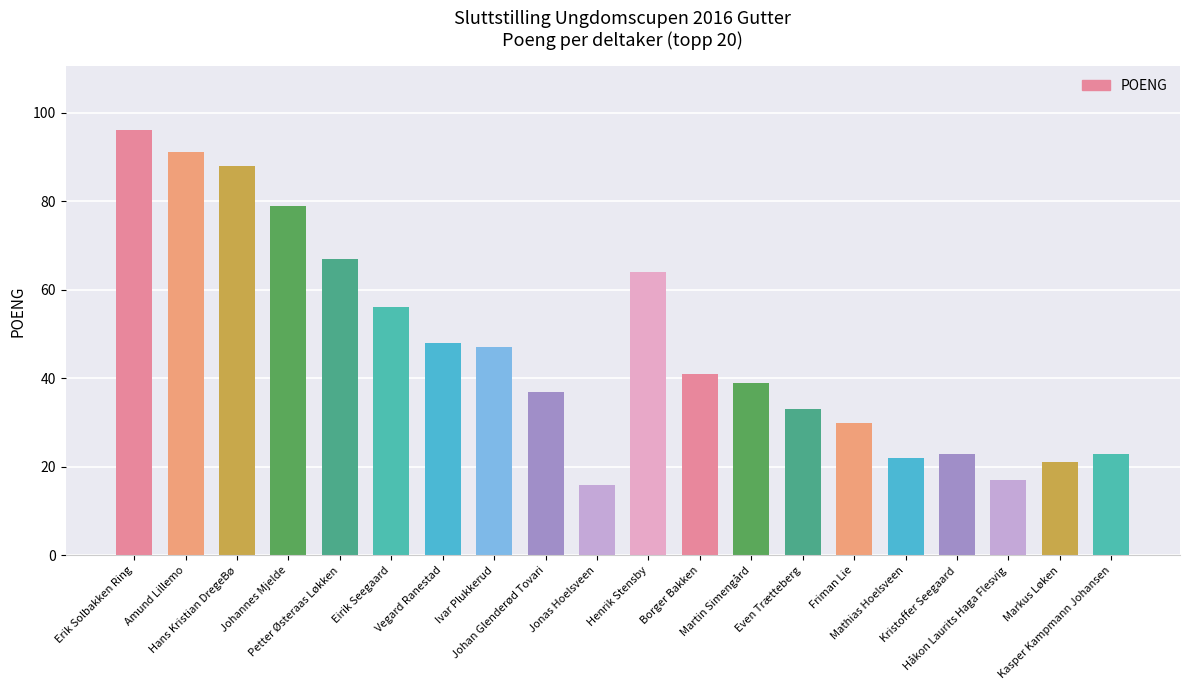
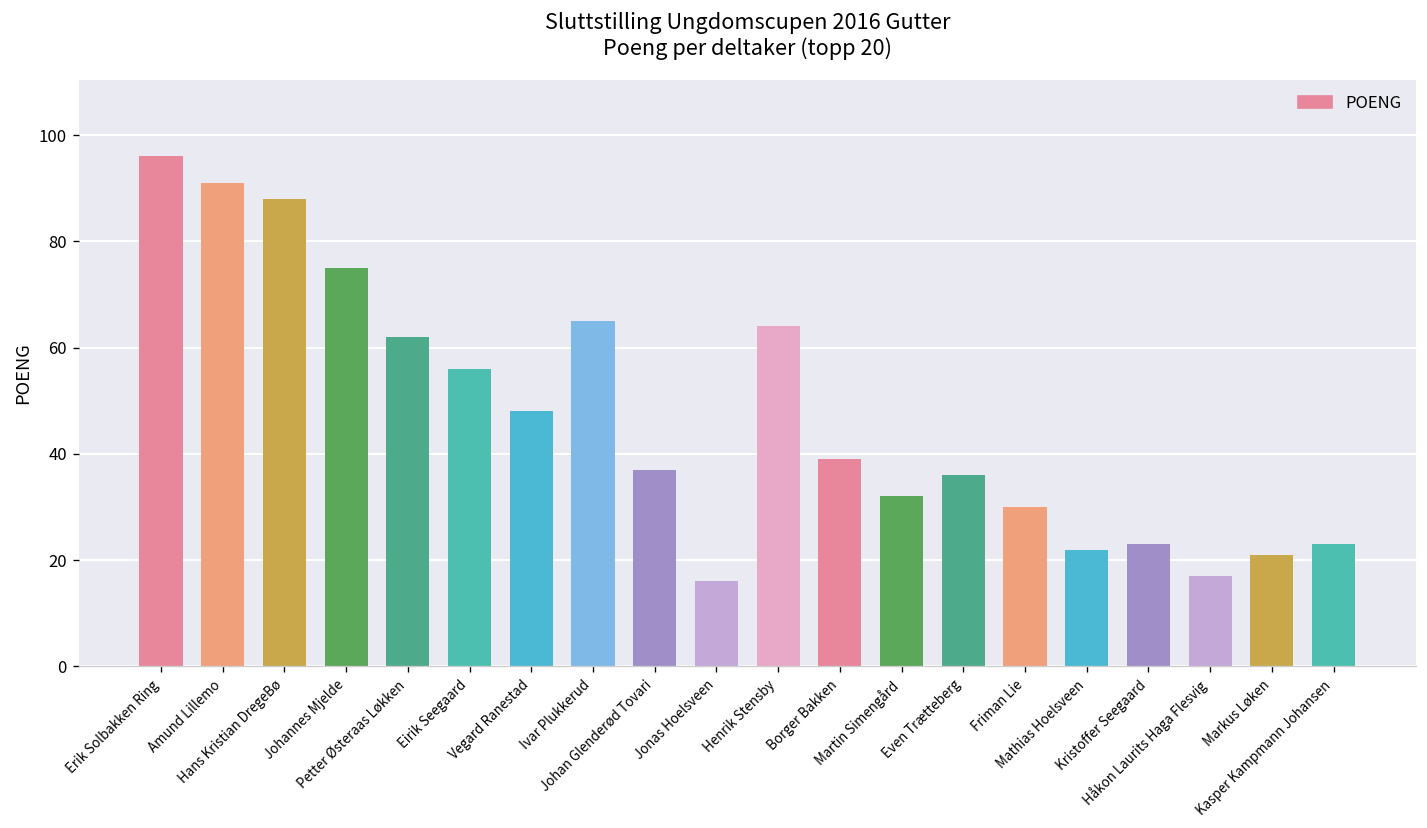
Johannes Mjelde: 79 -> 75
Petter Østeraas Løkken: 67 -> 62
Ivar Plukkerud: 47 -> 65
Borger Bakken: 41 -> 39
Martin Simengård: 39 -> 32
Even Trætteberg: 33 -> 36
